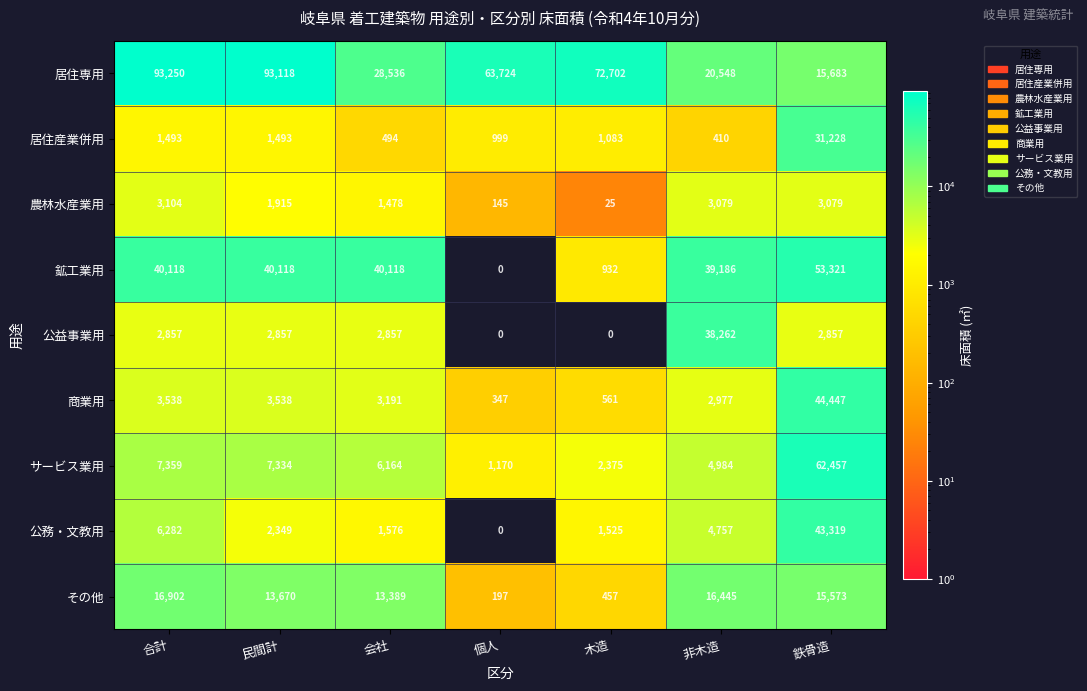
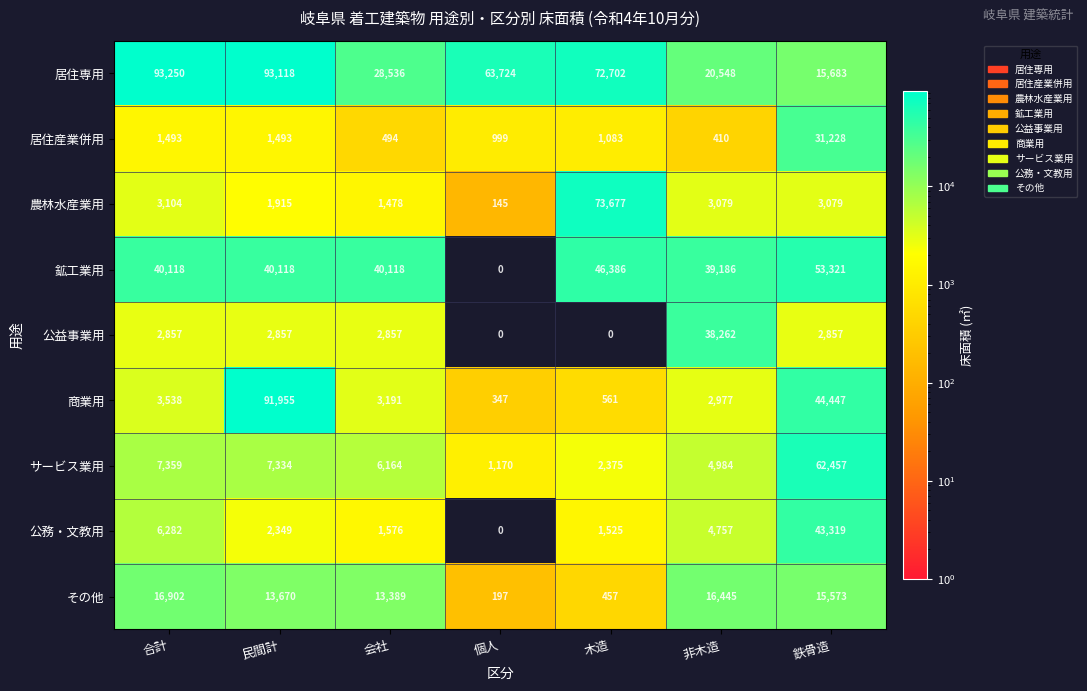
農林水産業用, 木造: 25 -> 73,677
鉱工業用, 木造: 932 -> 46,386
商業用, 民間計: 3,538 -> 91,955
